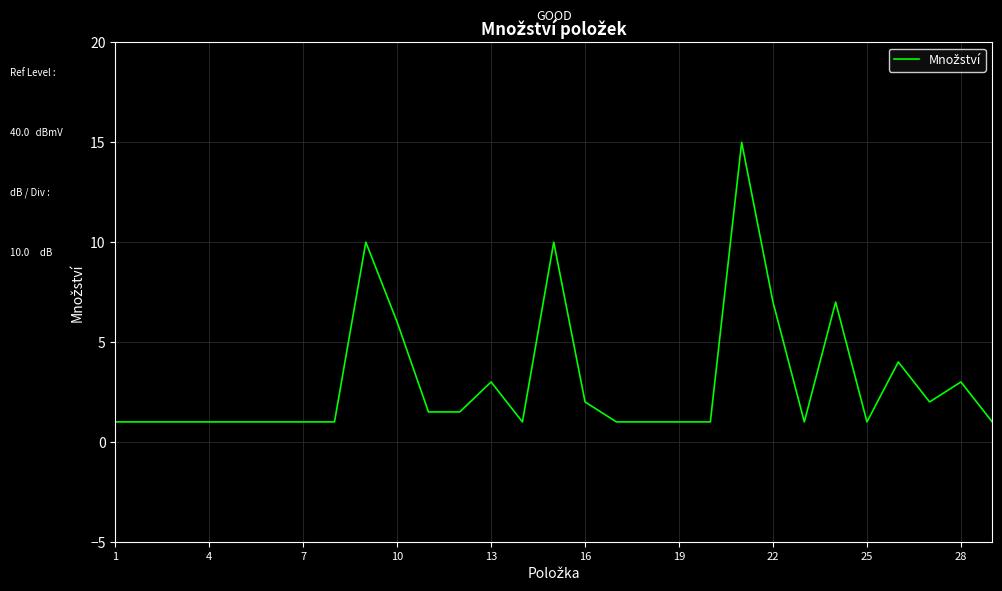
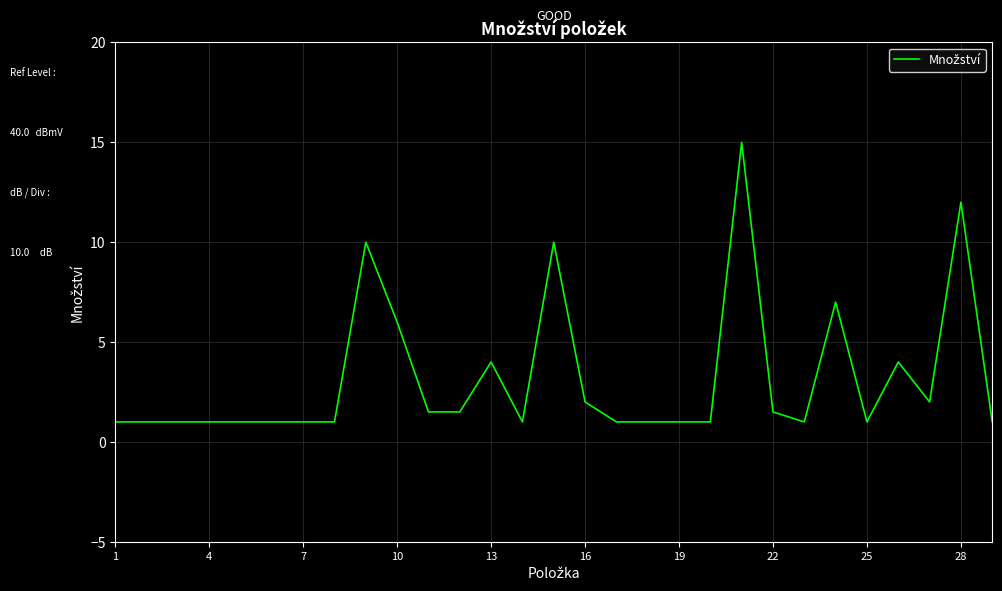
13: 3 -> 4
22: 7.0 -> 1.5
28: 3 -> 12
